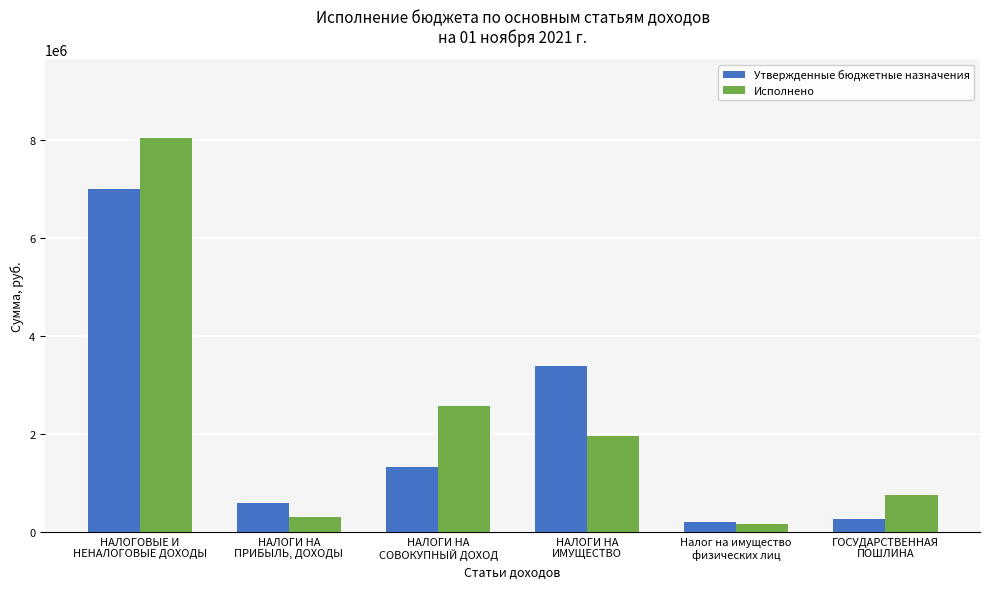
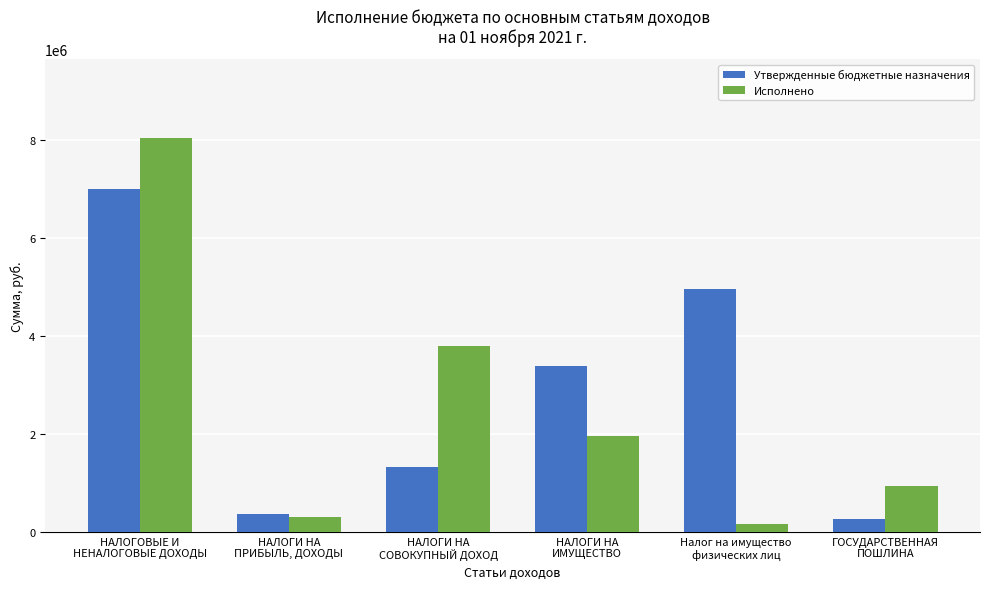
Утвержденные бюджетные назначения, НАЛОГИ НА ПРИБЫЛЬ, ДОХОДЫ: 600000 -> 400000
Исполнено, НАЛОГИ НА СОВОКУПНЫЙ ДОХОД: 2600000 -> 3800000
Утвержденные бюджетные назначения, Налог на имущество физических лиц: 200000 -> 5000000
Исполнено, ГОСУДАРСТВЕННАЯ ПОШЛИНА: 800000 -> 900000
